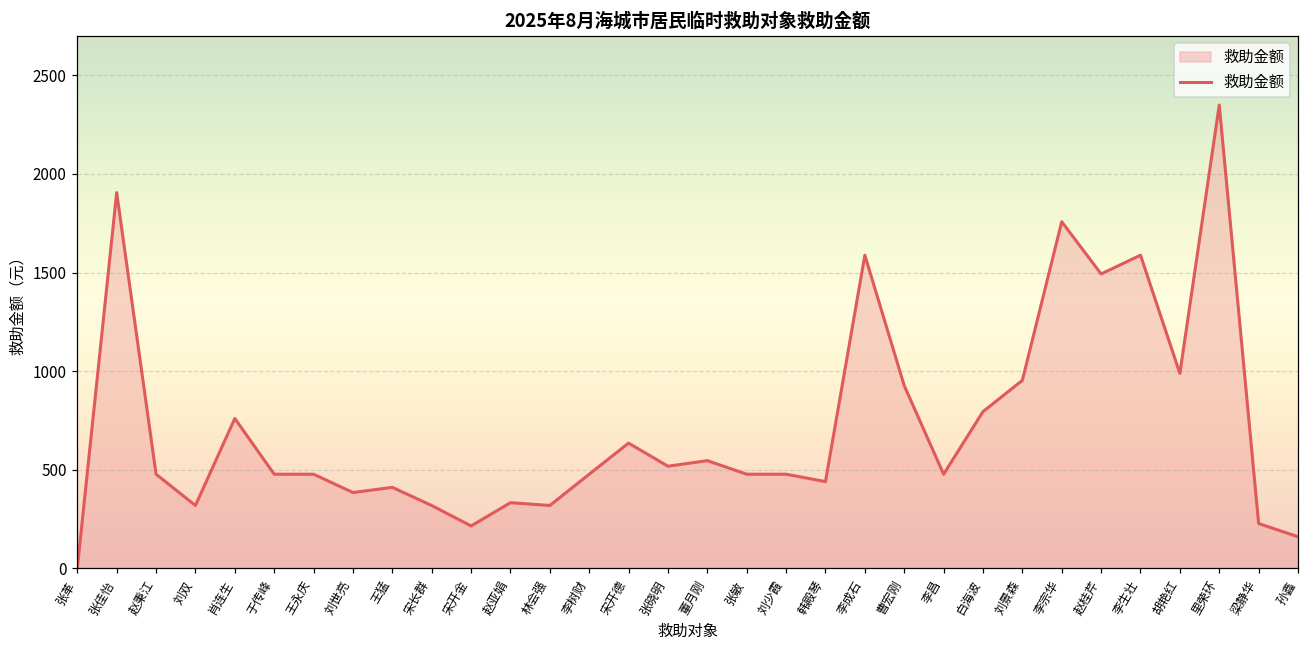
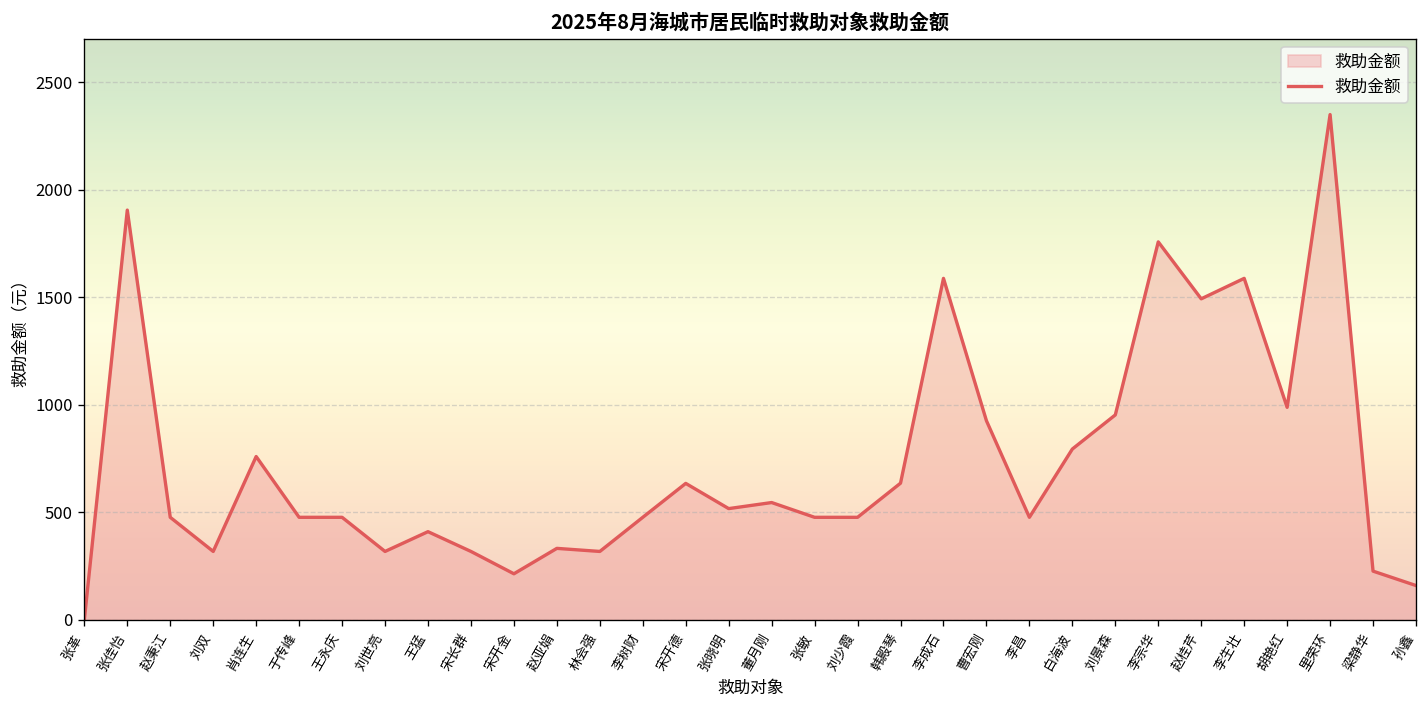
刘世亮: 380 -> 320
韩殿琴: 440 -> 640
